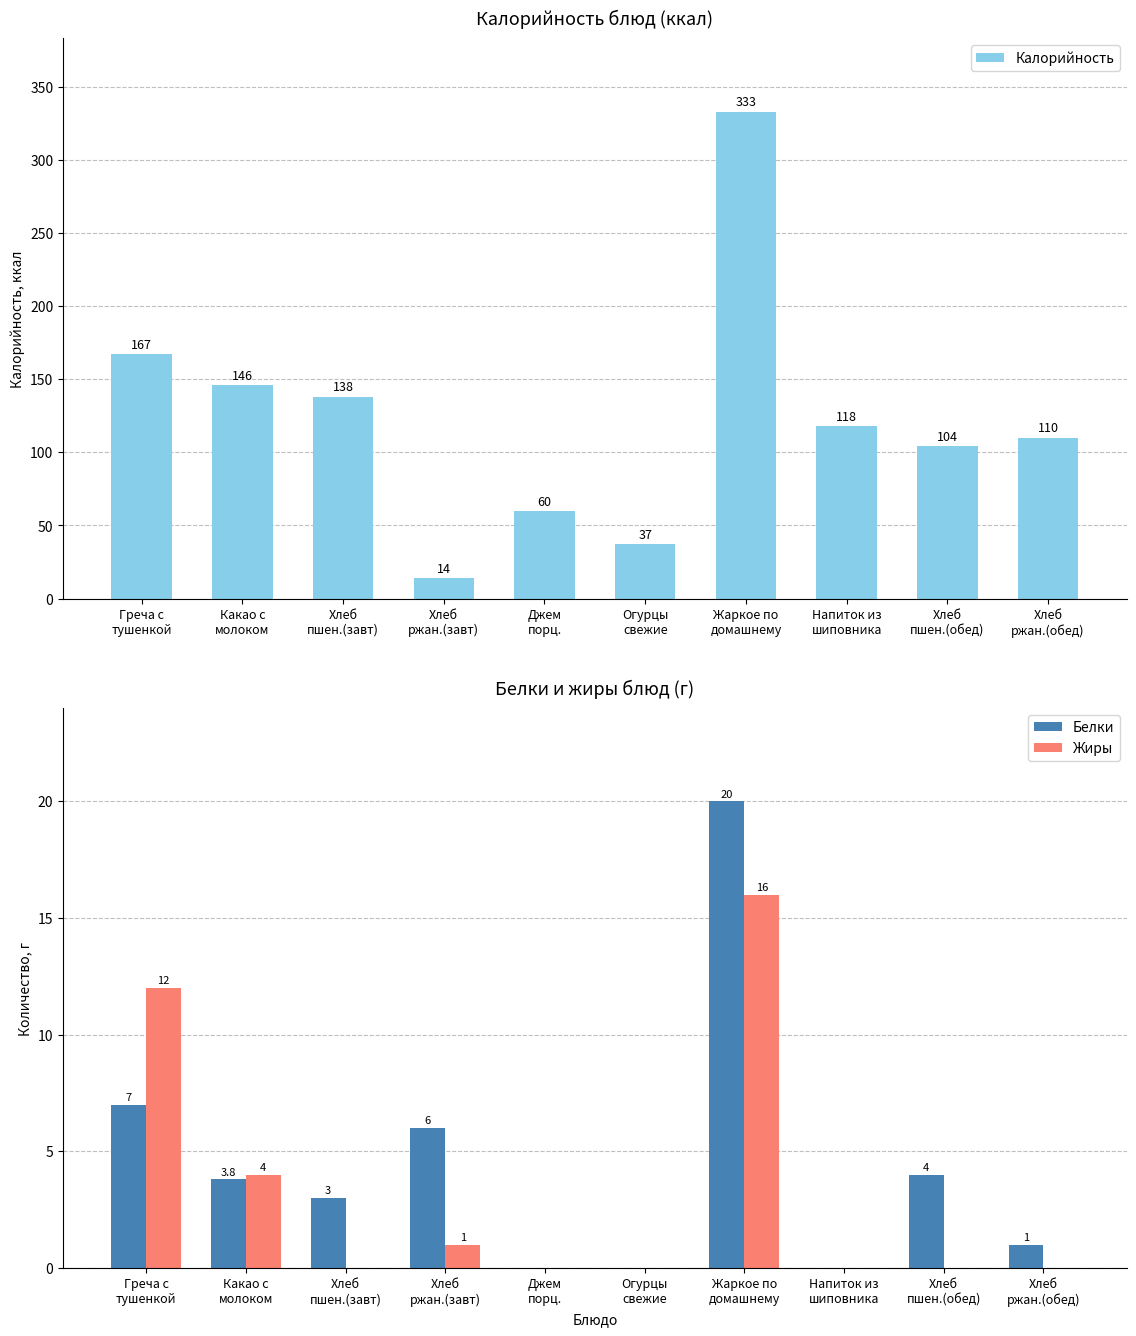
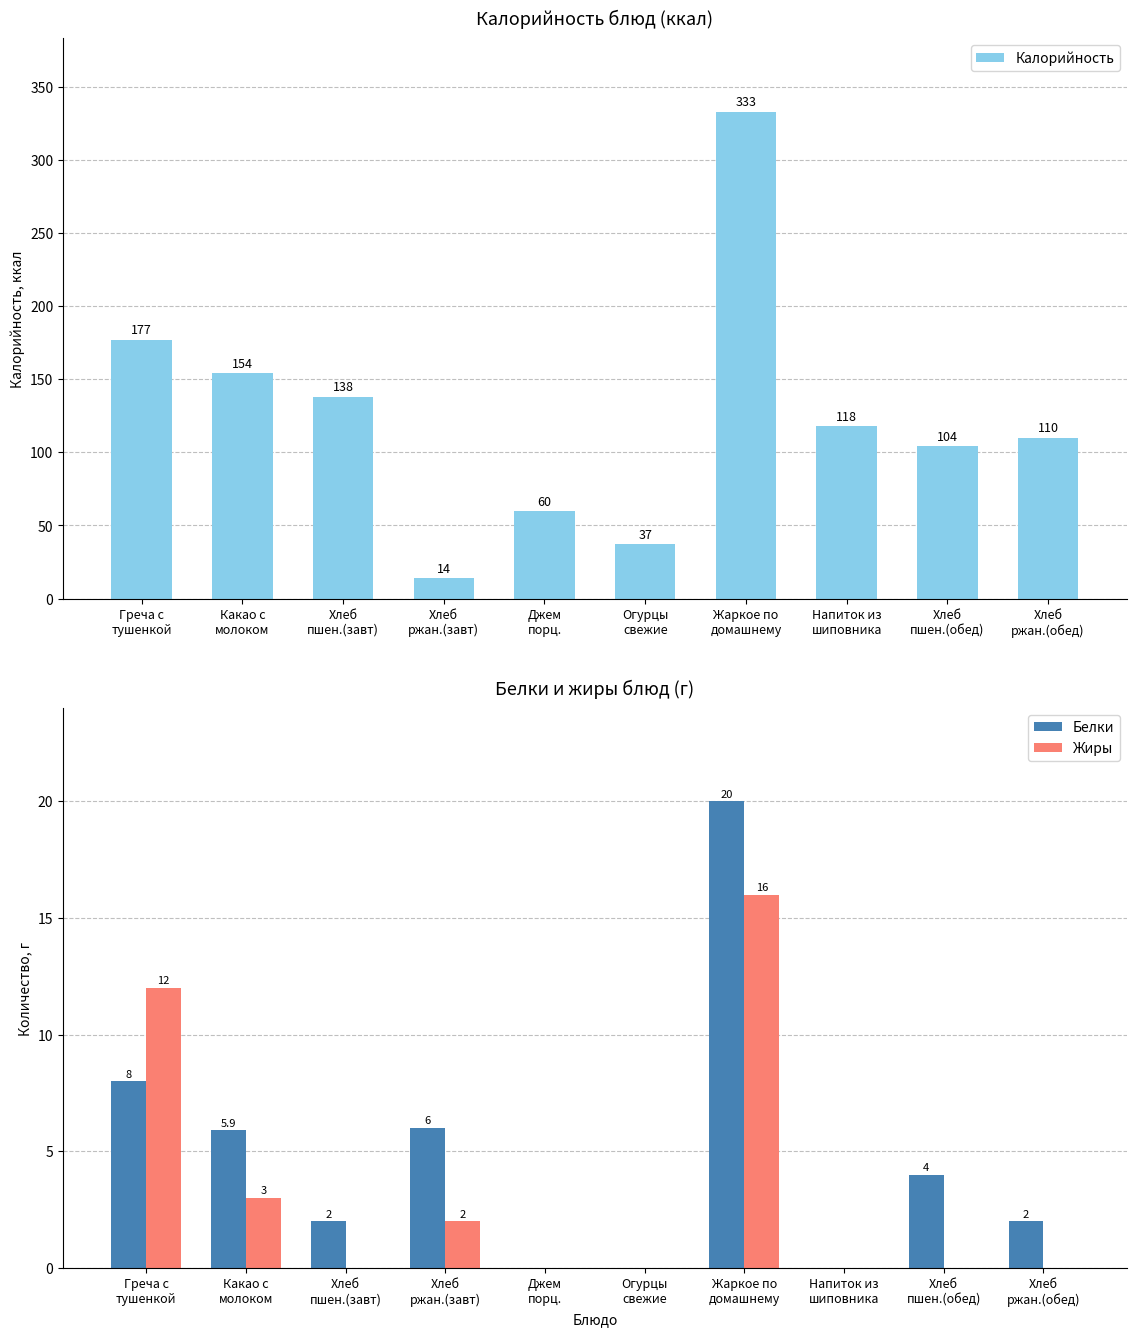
Калорийность блюд (ккал), Греча с тушенкой: 167 -> 177
Калорийность блюд (ккал), Какао с молоком: 146 -> 154
Белки и жиры блюд (г), Белки, Греча с тушенкой: 7 -> 8
Белки и жиры блюд (г), Белки, Какао с молоком: 3.8 -> 5.9
Белки и жиры блюд (г), Жиры, Какао с молоком: 4 -> 3
Белки и жиры блюд (г), Белки, Хлеб пшен.(завт): 3 -> 2
Белки и жиры блюд (г), Жиры, Хлеб ржан.(завт): 1 -> 2
Белки и жиры блюд (г), Белки, Хлеб ржан.(обед): 1 -> 2
